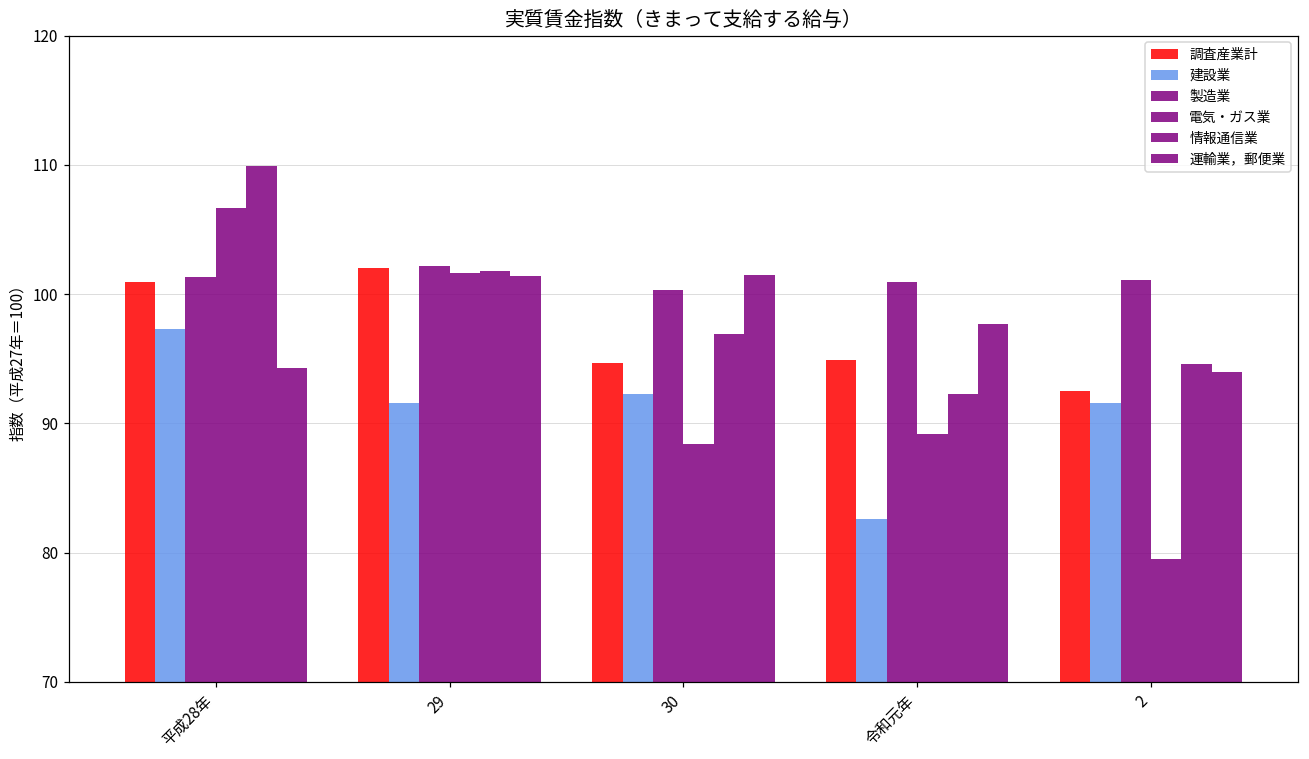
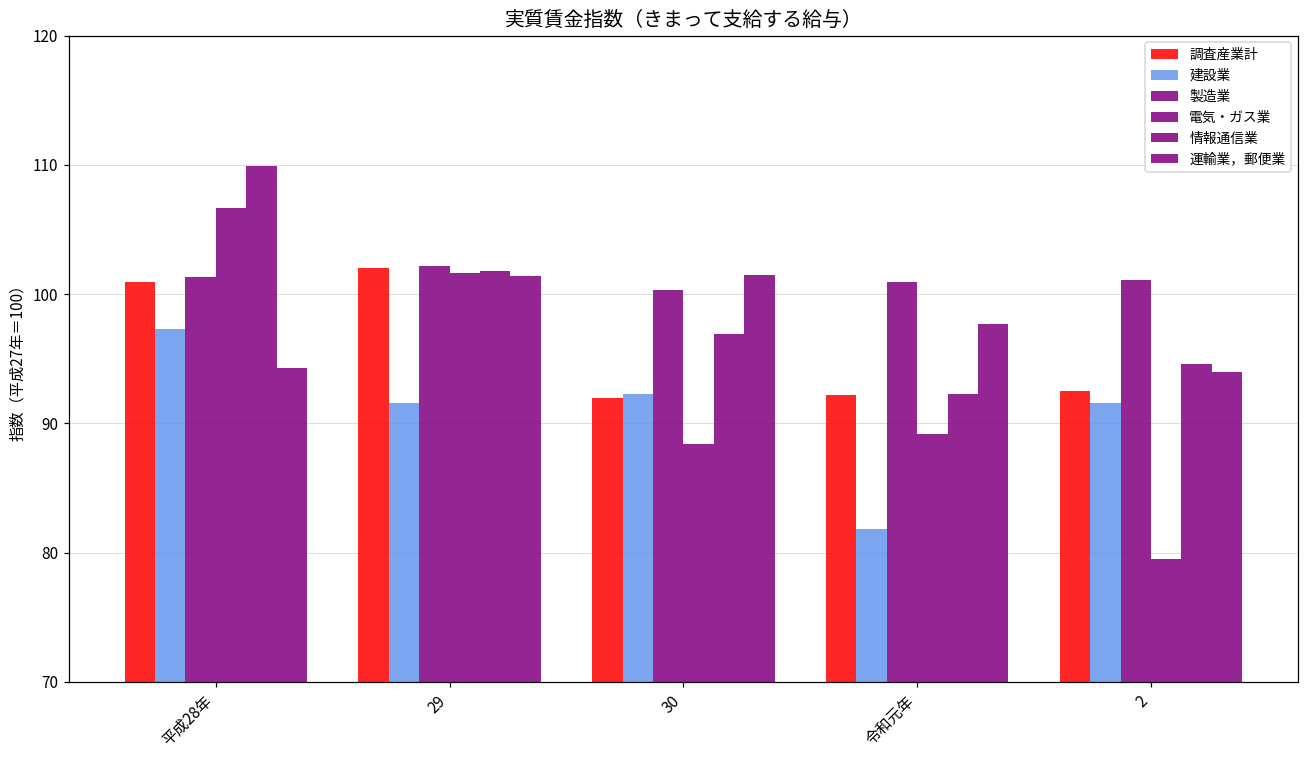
調査産業計, 30: 94.7 -> 92.0
調査産業計, 令和元年: 94.9 -> 92.2
建設業, 令和元年: 82.6 -> 81.8
